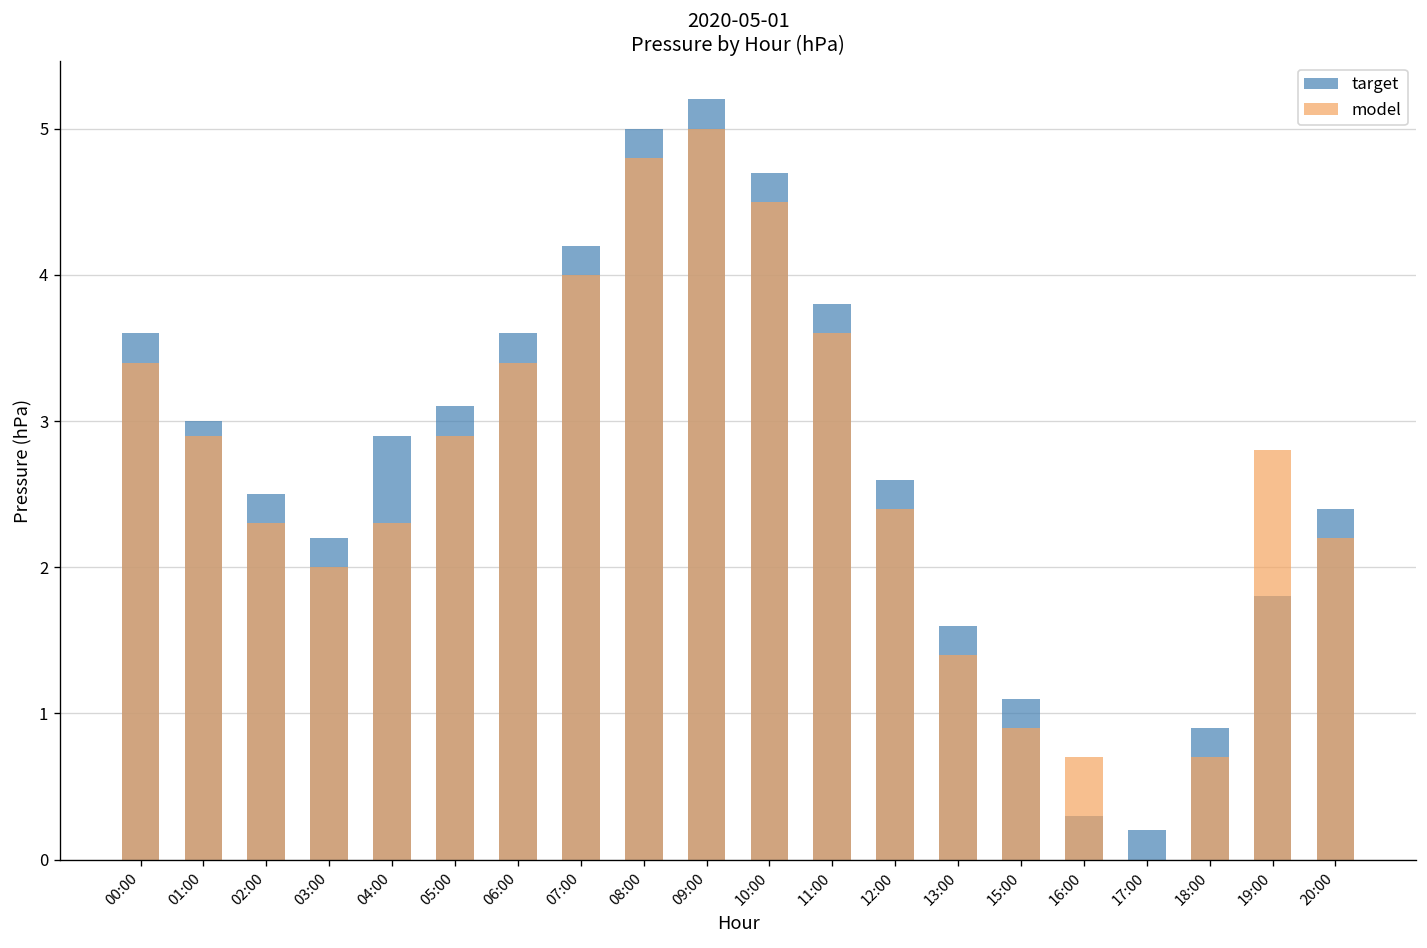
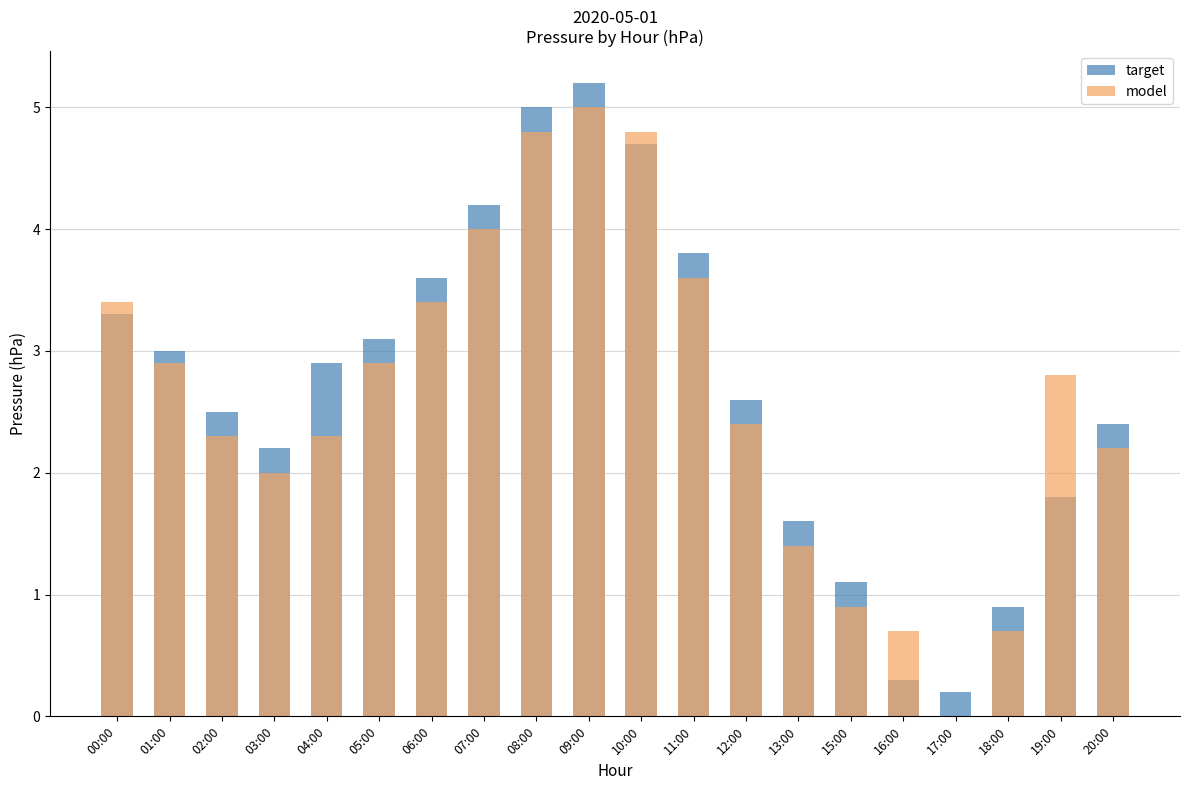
target, 00:00: 3.60 -> 3.30
model, 10:00: 4.50 -> 4.80
